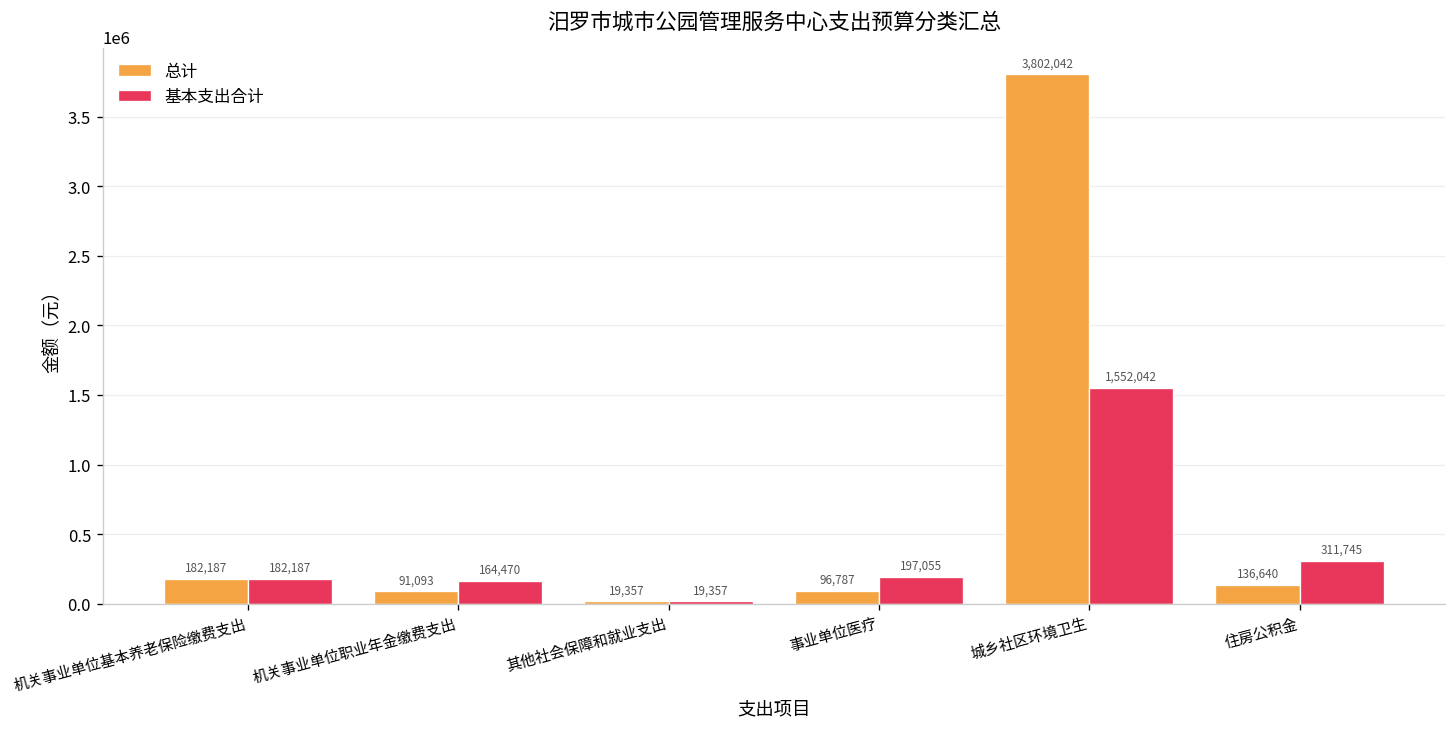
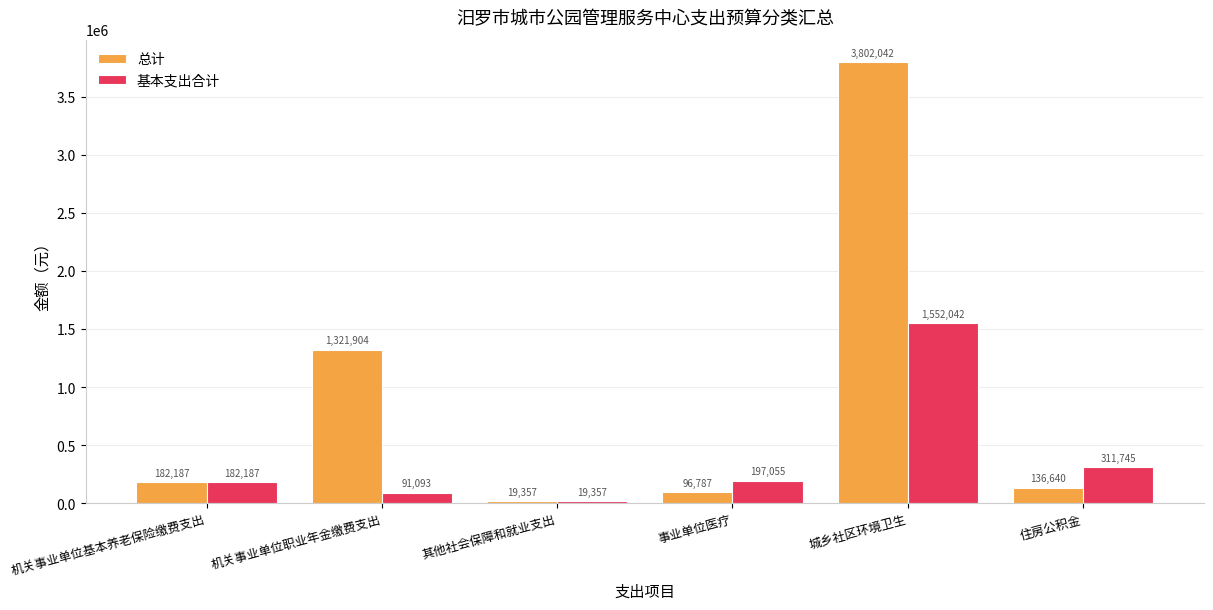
总计, 机关事业单位职业年金缴费支出: 91,093 -> 1,321,904
基本支出合计, 机关事业单位职业年金缴费支出: 164,470 -> 91,093
